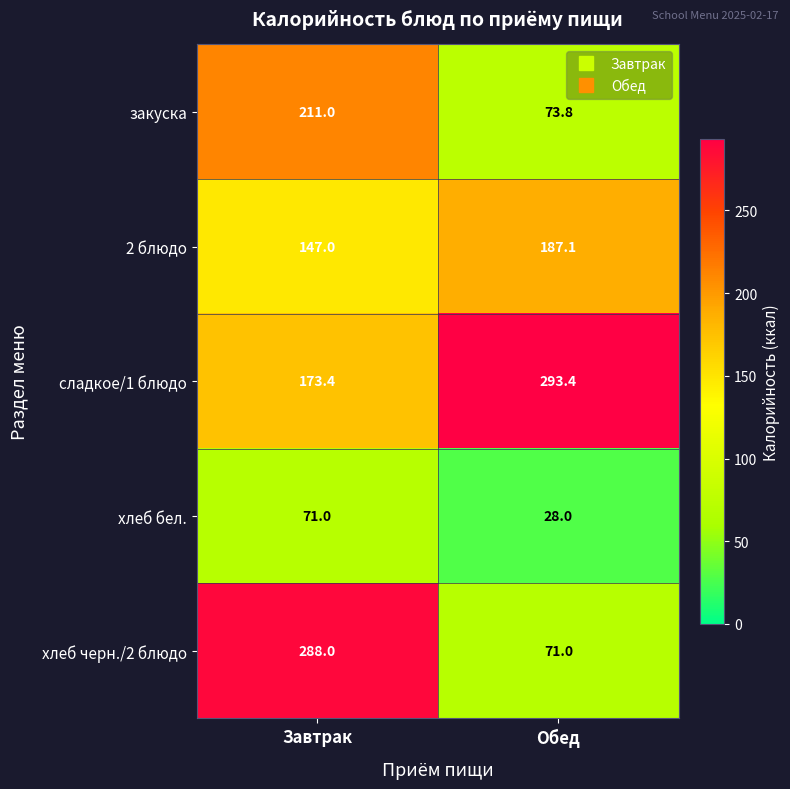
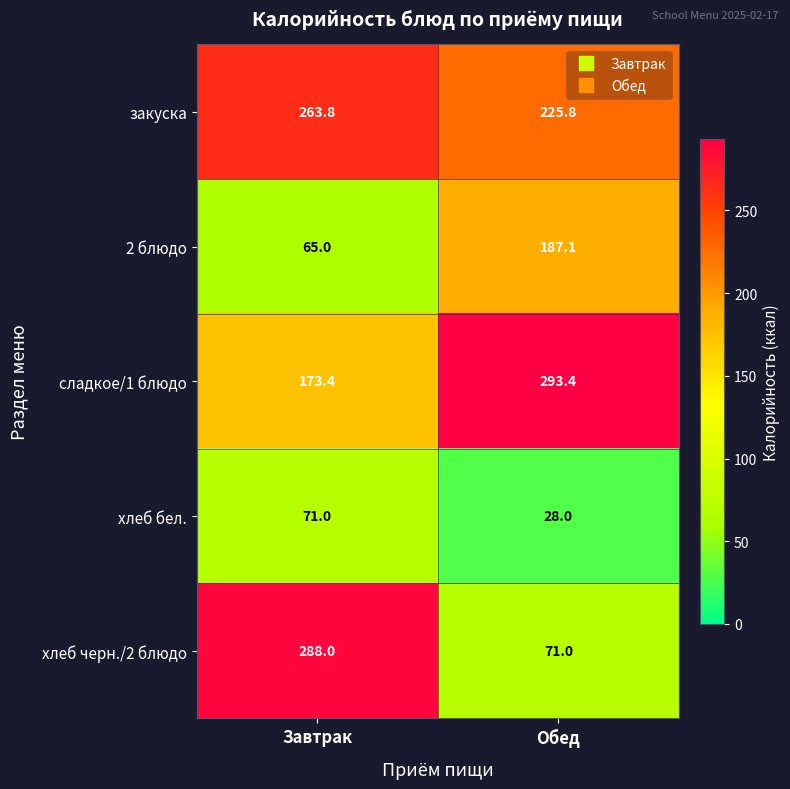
закуска, Завтрак: 211.0 -> 263.8
закуска, Обед: 73.8 -> 225.8
2 блюдо, Завтрак: 147.0 -> 65.0
